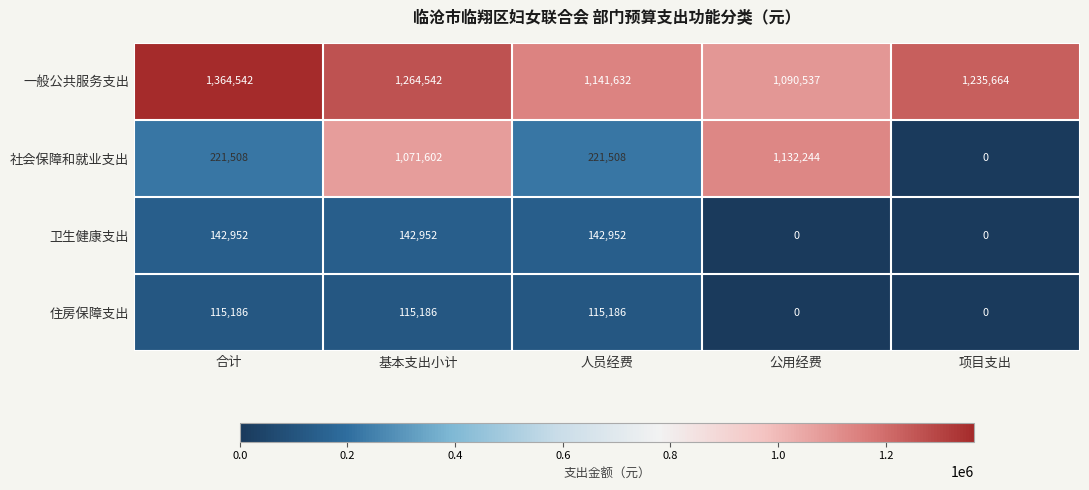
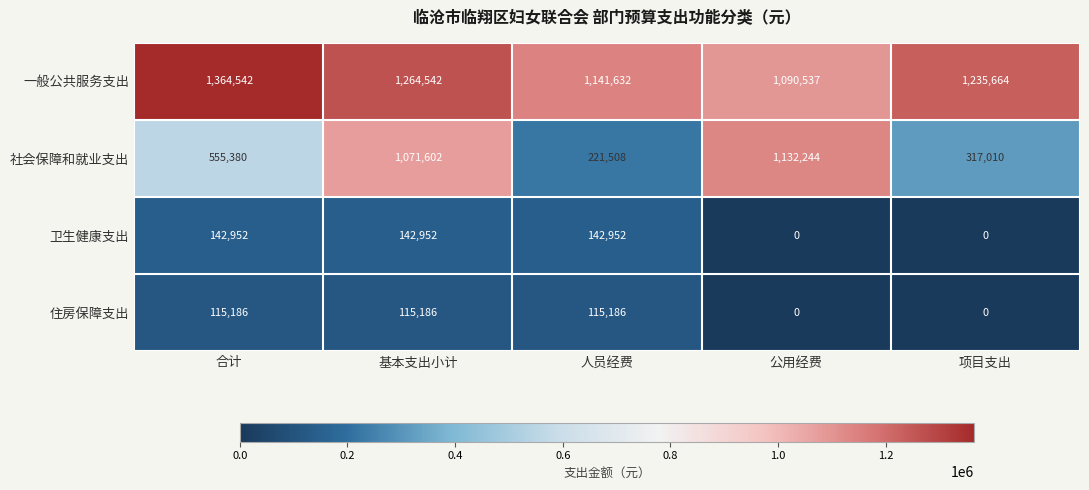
社会保障和就业支出, 合计: 221,508 -> 555,380
社会保障和就业支出, 项目支出: 0 -> 317,010
